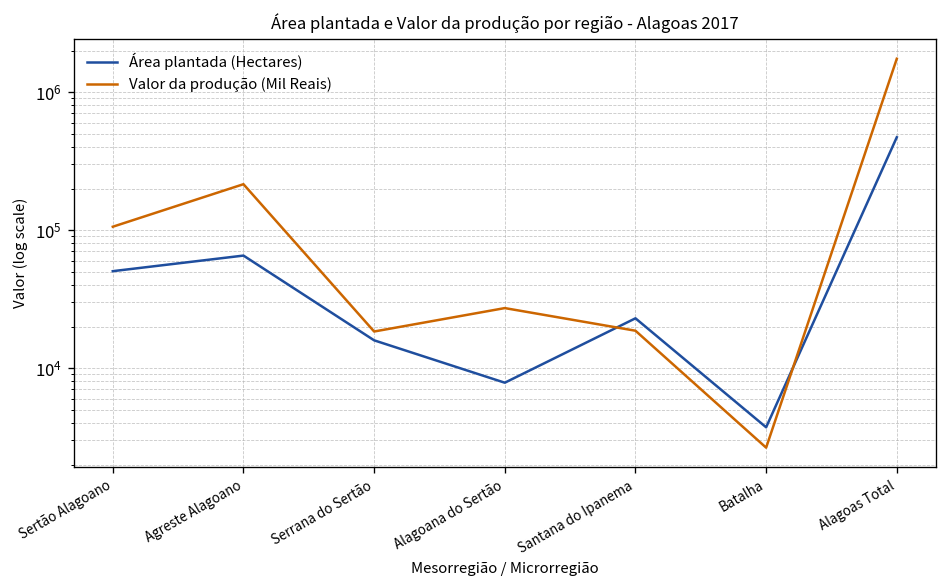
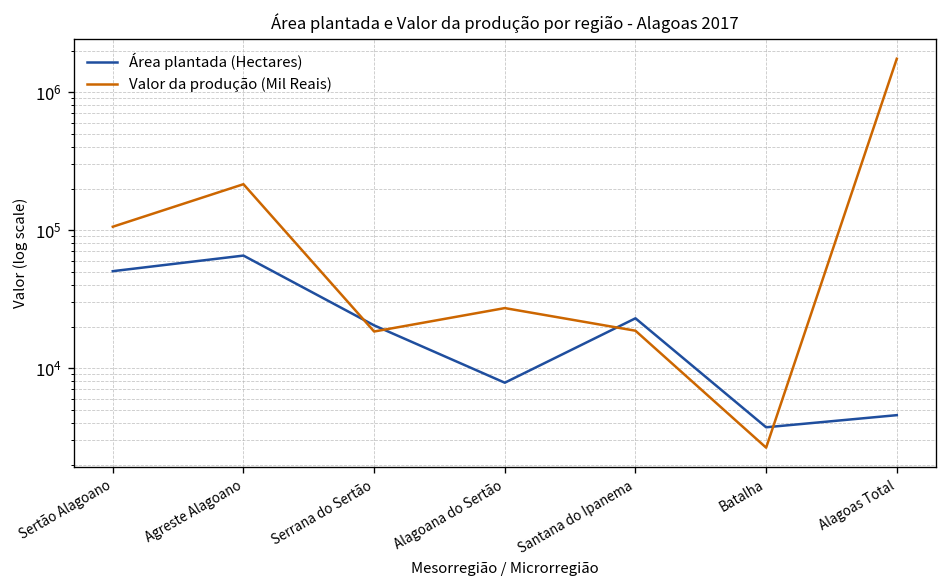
Área plantada (Hectares), Serrana do Sertão: 16000 -> 20000
Área plantada (Hectares), Alagoas Total: 470000 -> 4600
